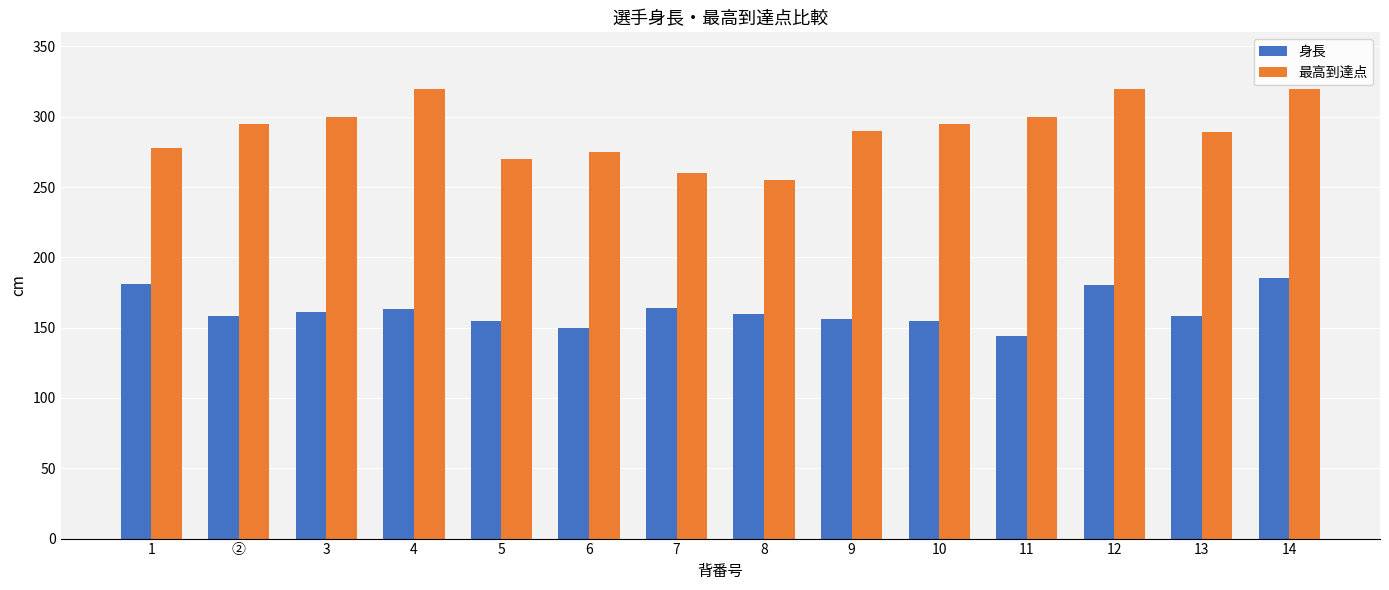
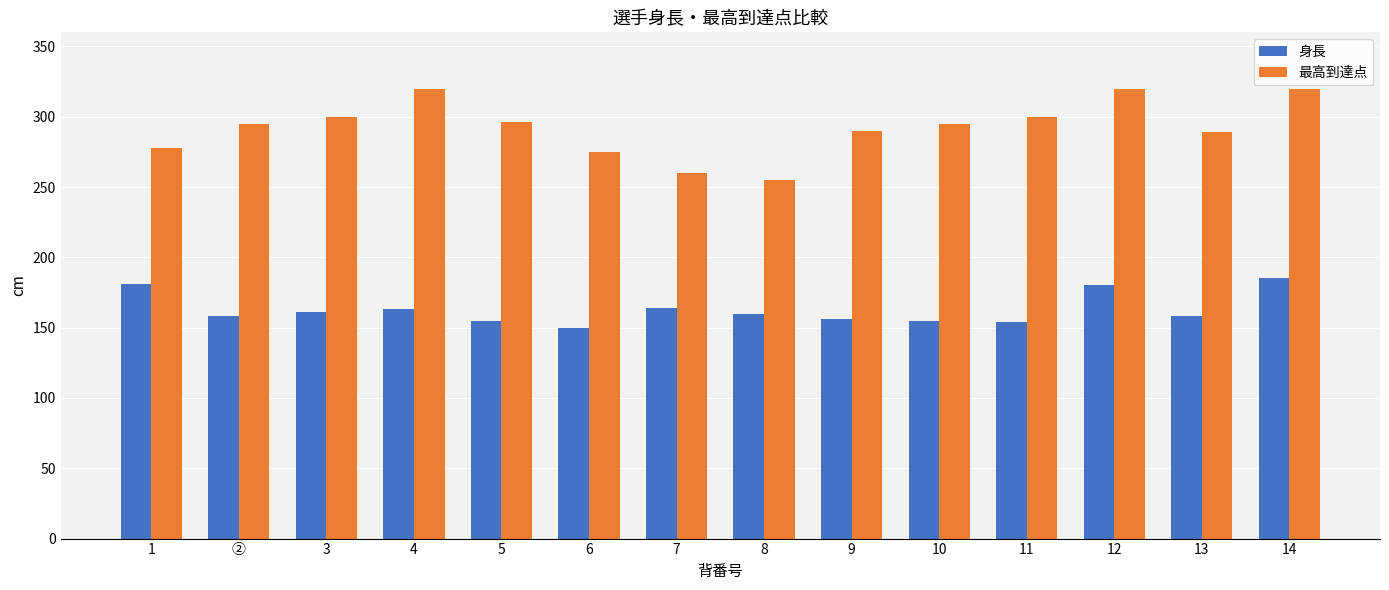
最高到達点, 5: 270 -> 296
身長, 11: 144 -> 154
